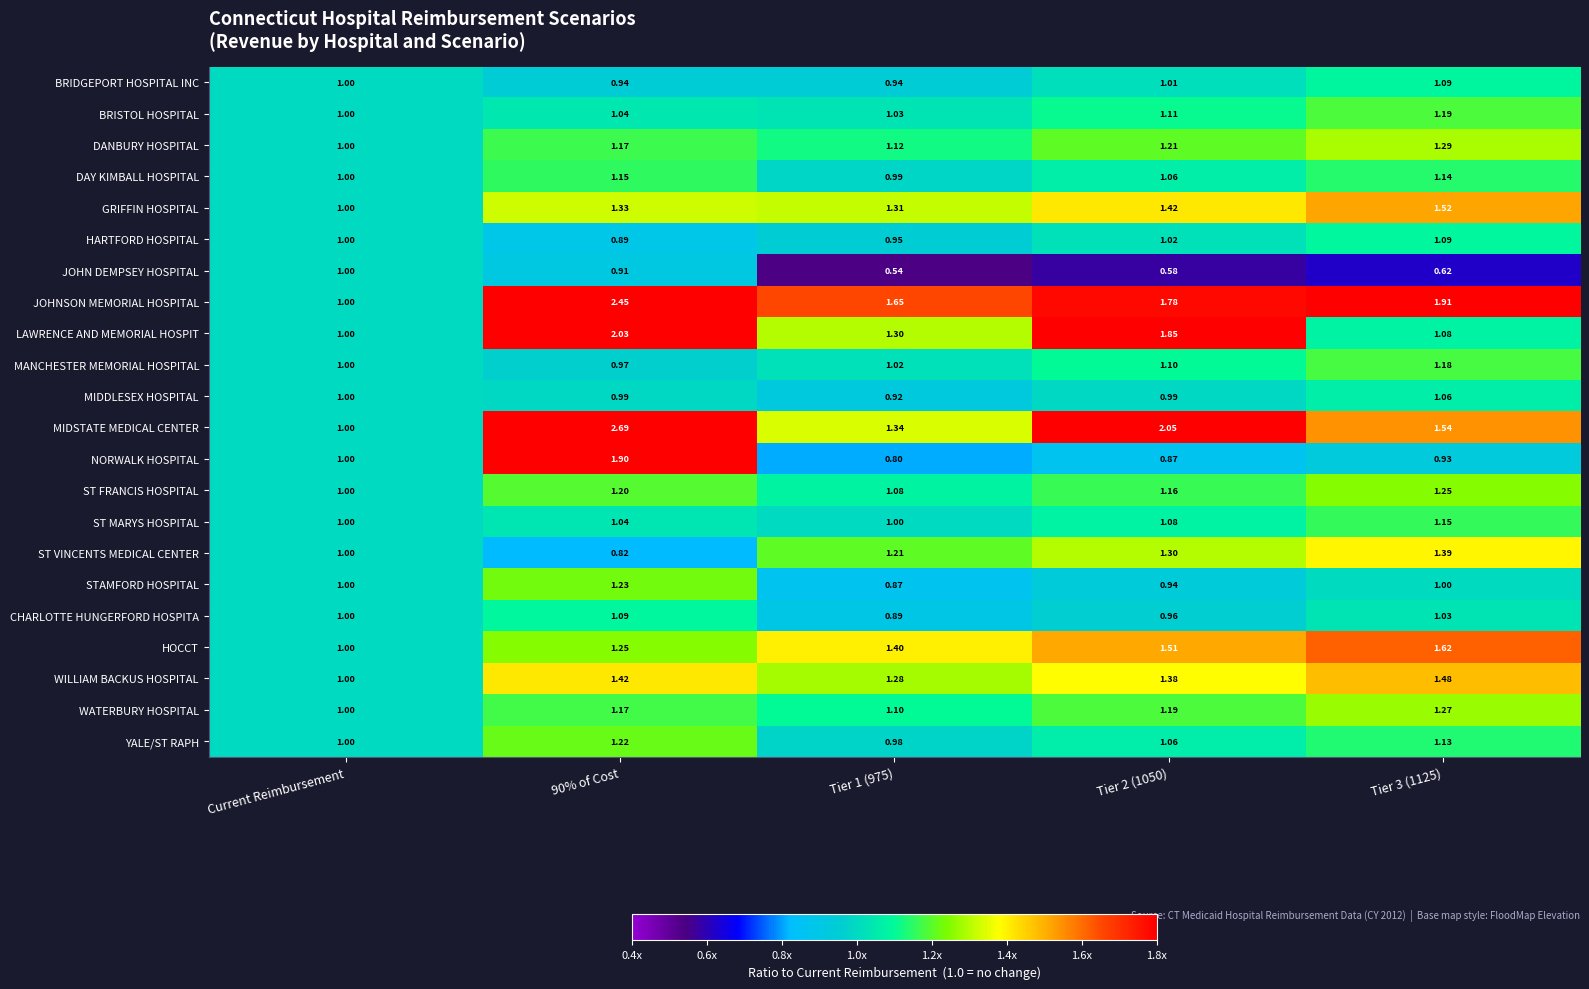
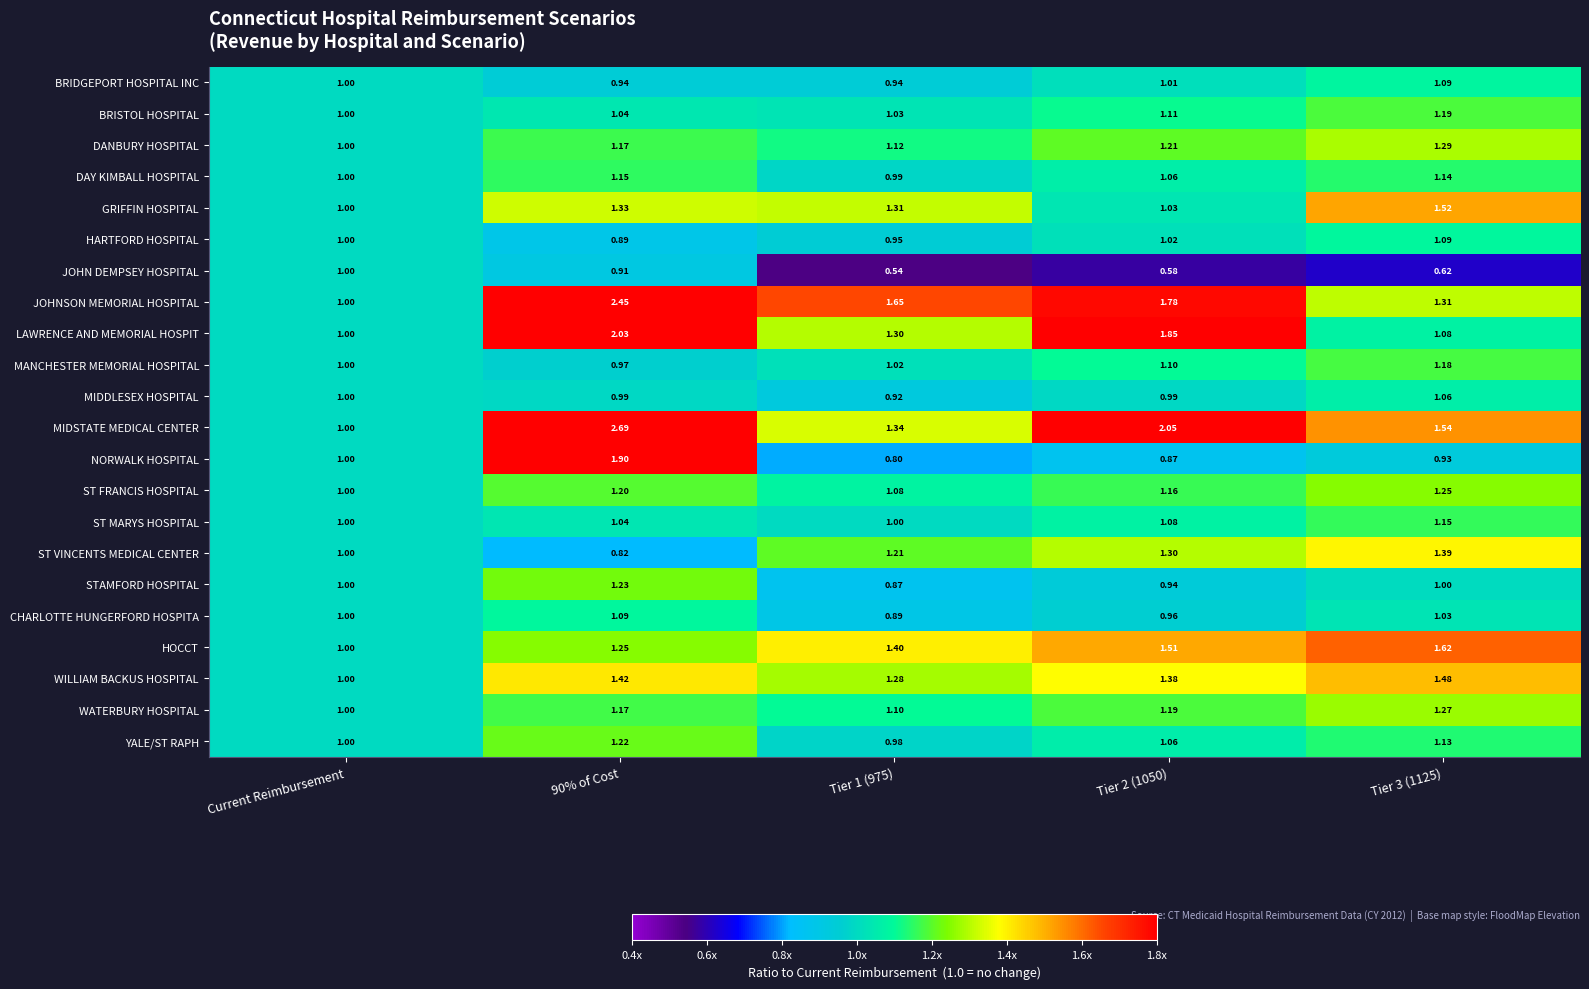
GRIFFIN HOSPITAL, Tier 2 (1050): 1.42 -> 1.03
JOHNSON MEMORIAL HOSPITAL, Tier 3 (1125): 1.91 -> 1.31
